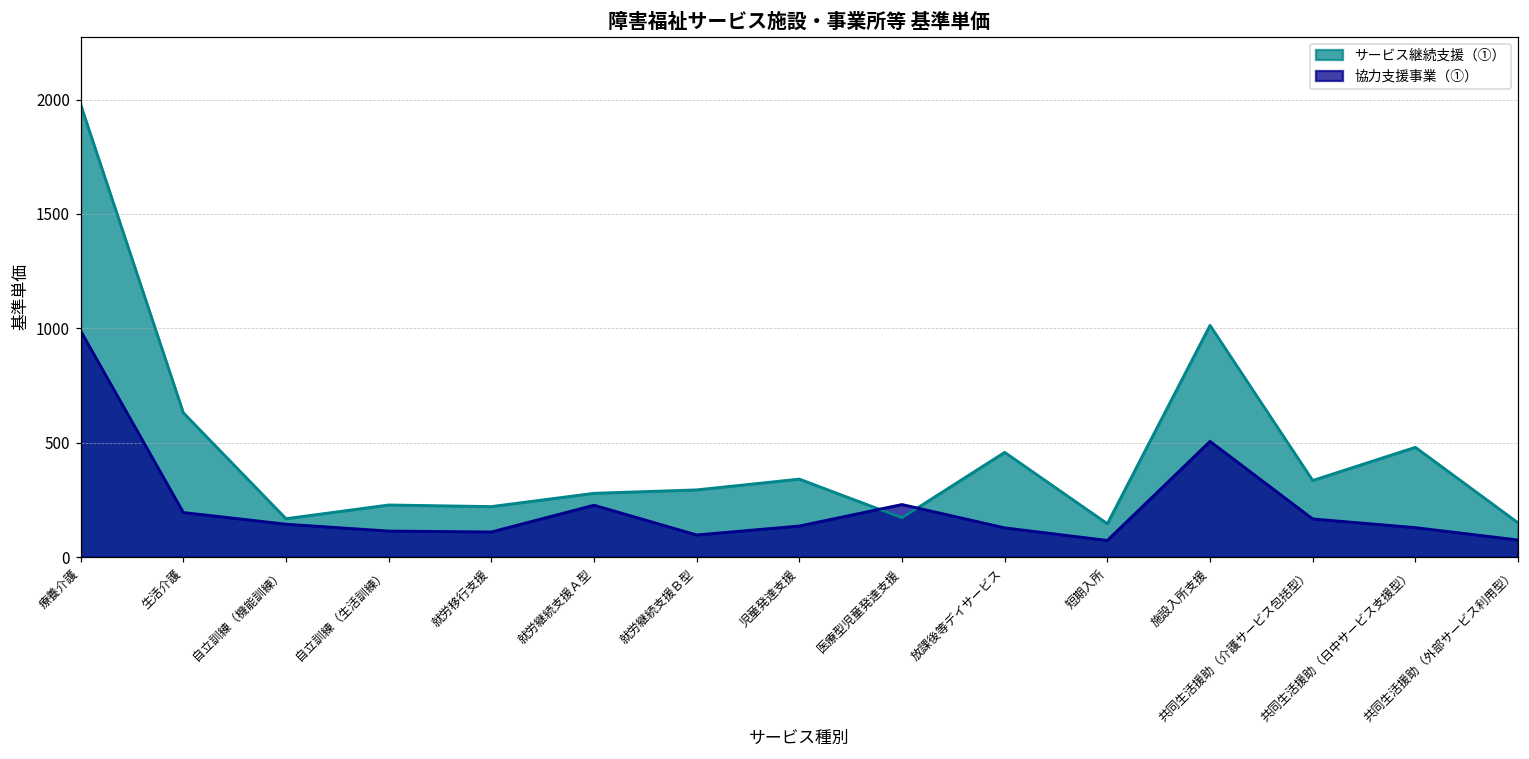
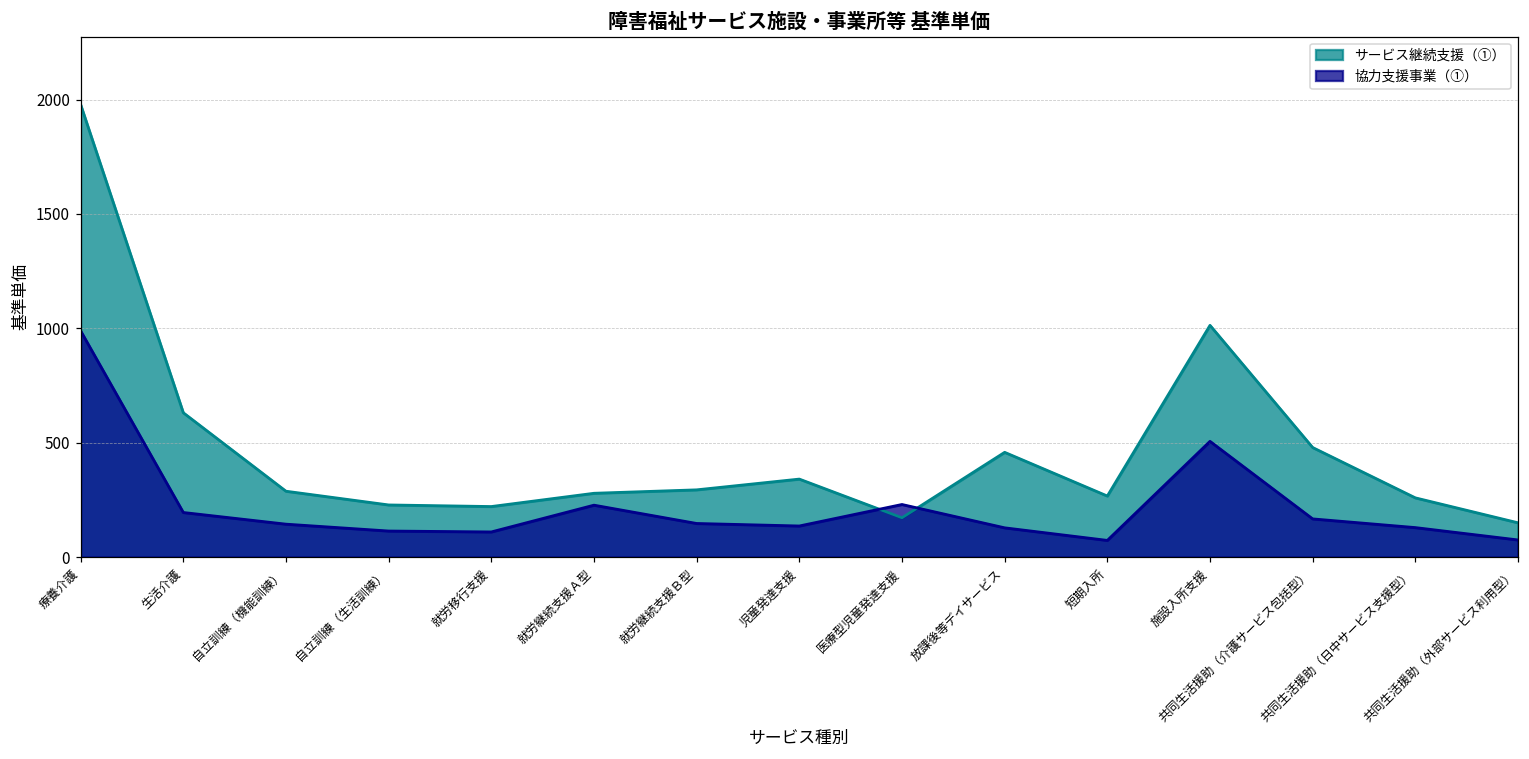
サービス継続支援（①）, 自立訓練（機能訓練）: 170 -> 290
協力支援事業（①）, 就労継続支援Ｂ型: 100 -> 150
サービス継続支援（①）, 短期入所: 150 -> 270
サービス継続支援（①）, 共同生活援助（介護サービス包括型）: 340 -> 480
サービス継続支援（①）, 共同生活援助（日中サービス支援型）: 480 -> 260
